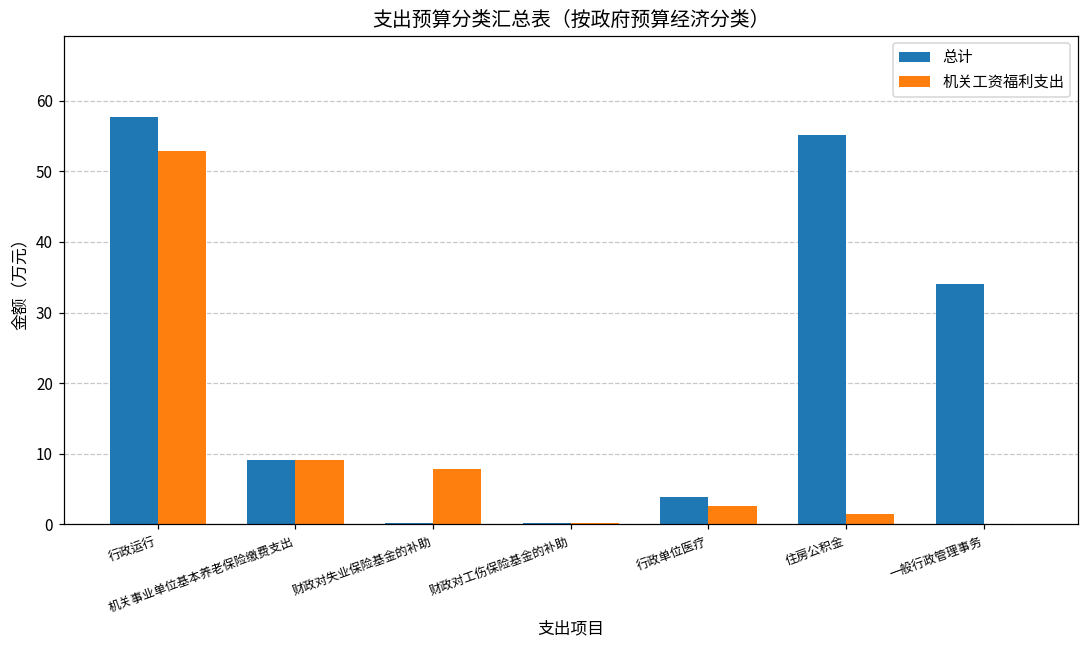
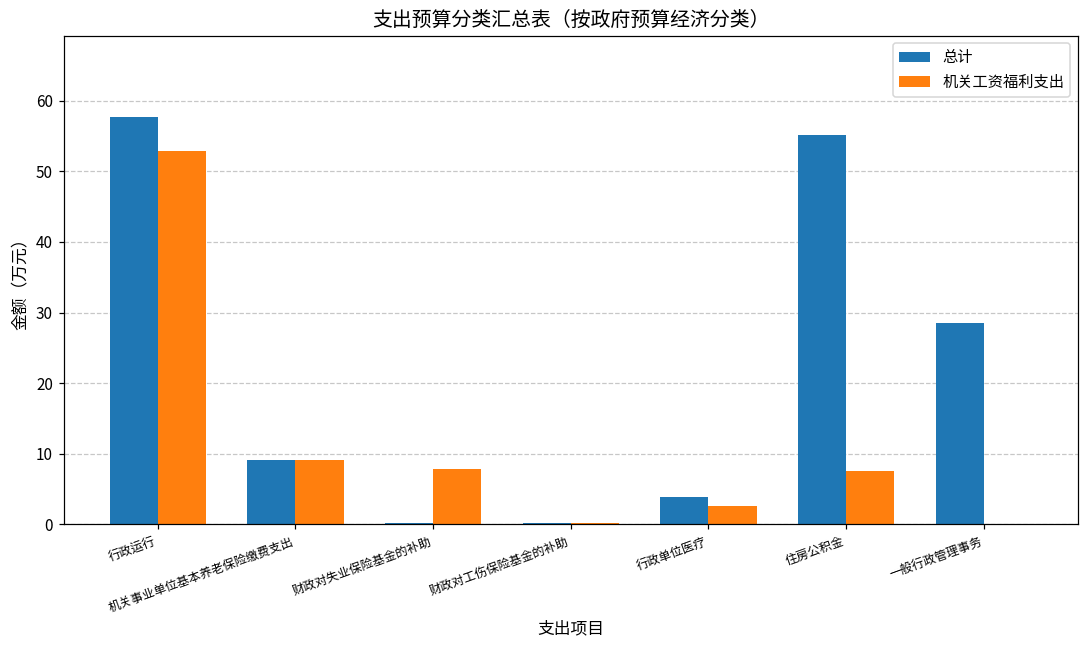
机关工资福利支出, 住房公积金: 1 -> 8
总计, 一般行政管理事务: 34 -> 29
